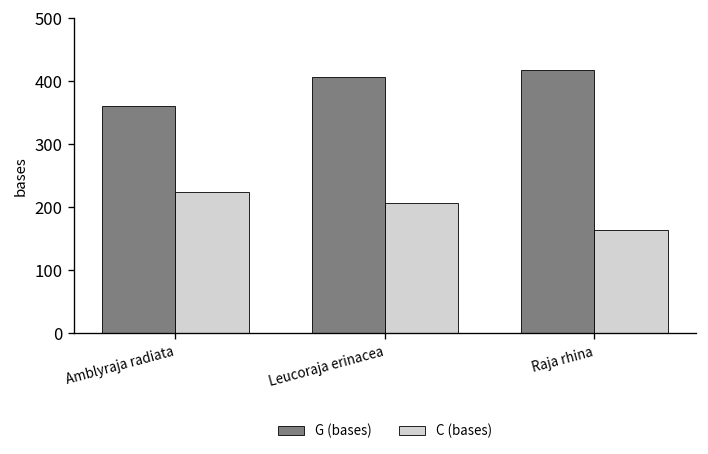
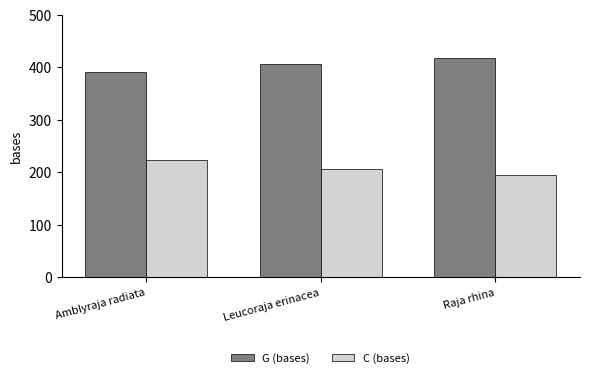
G (bases), Amblyraja radiata: 360 -> 390
C (bases), Raja rhina: 160 -> 200
